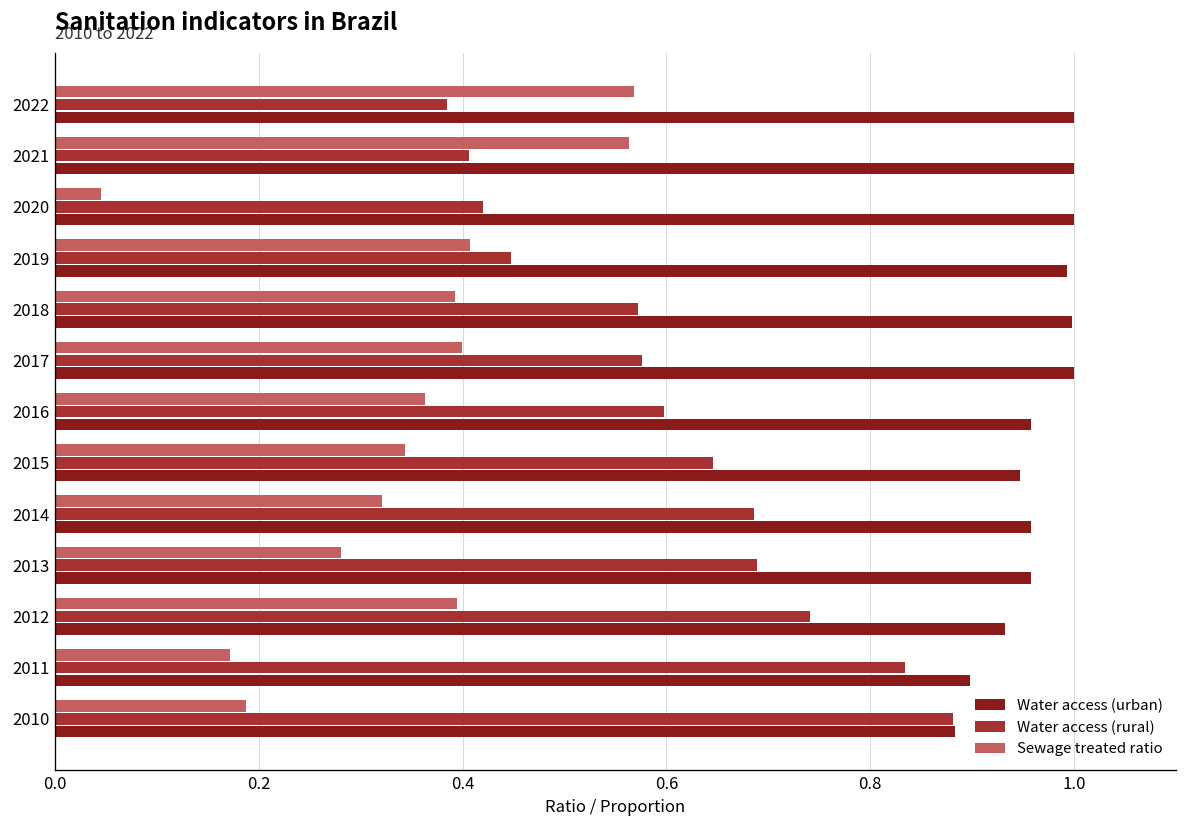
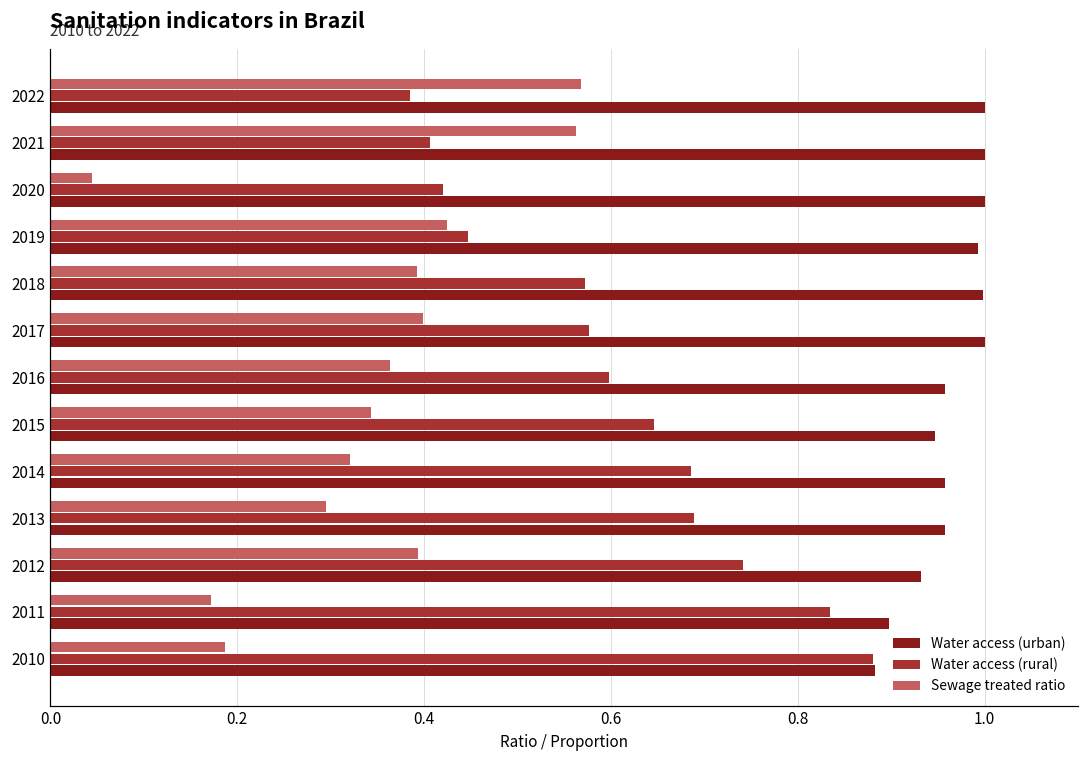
Sewage treated ratio, 2019: 0.41 -> 0.42
Sewage treated ratio, 2013: 0.28 -> 0.30
